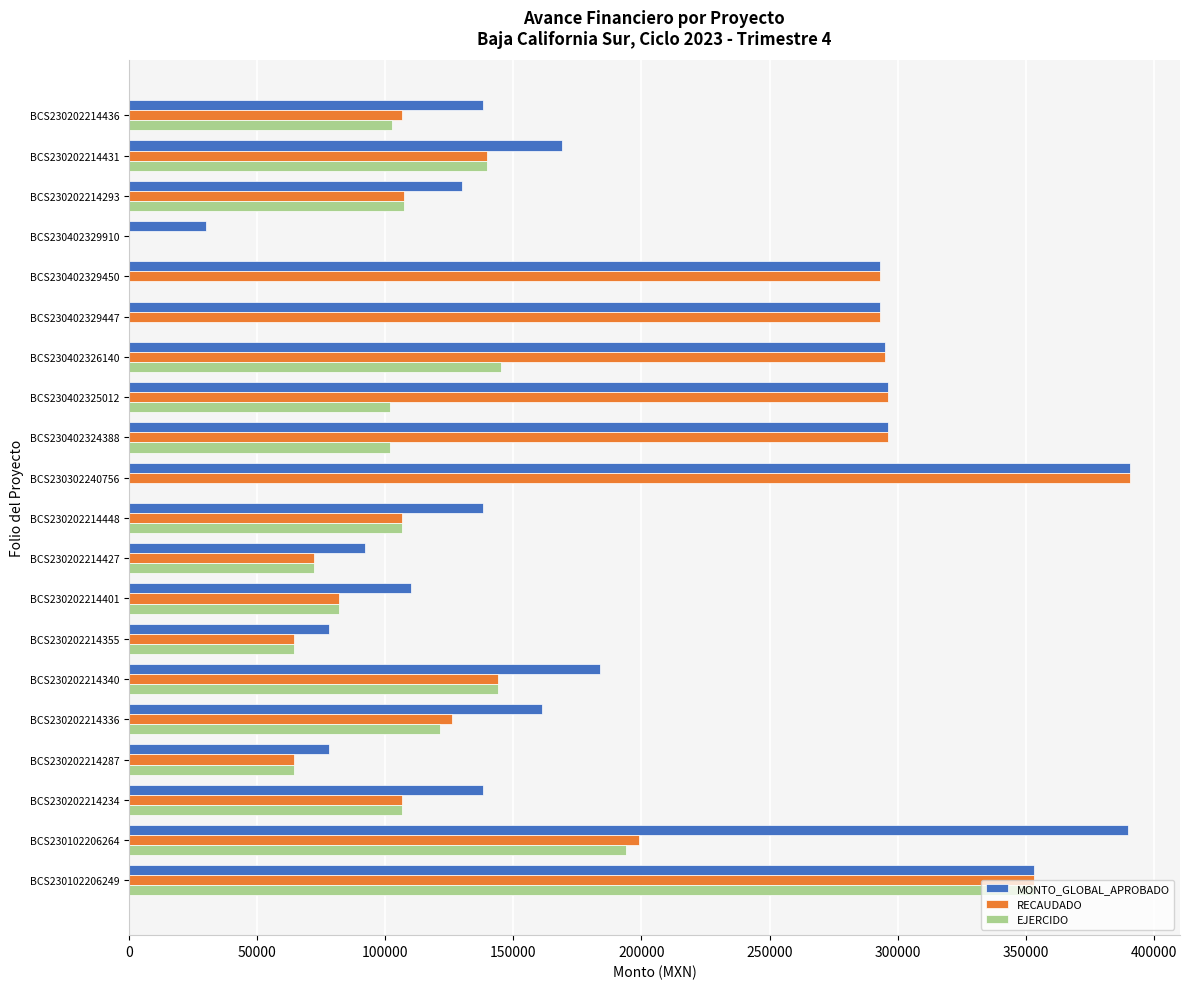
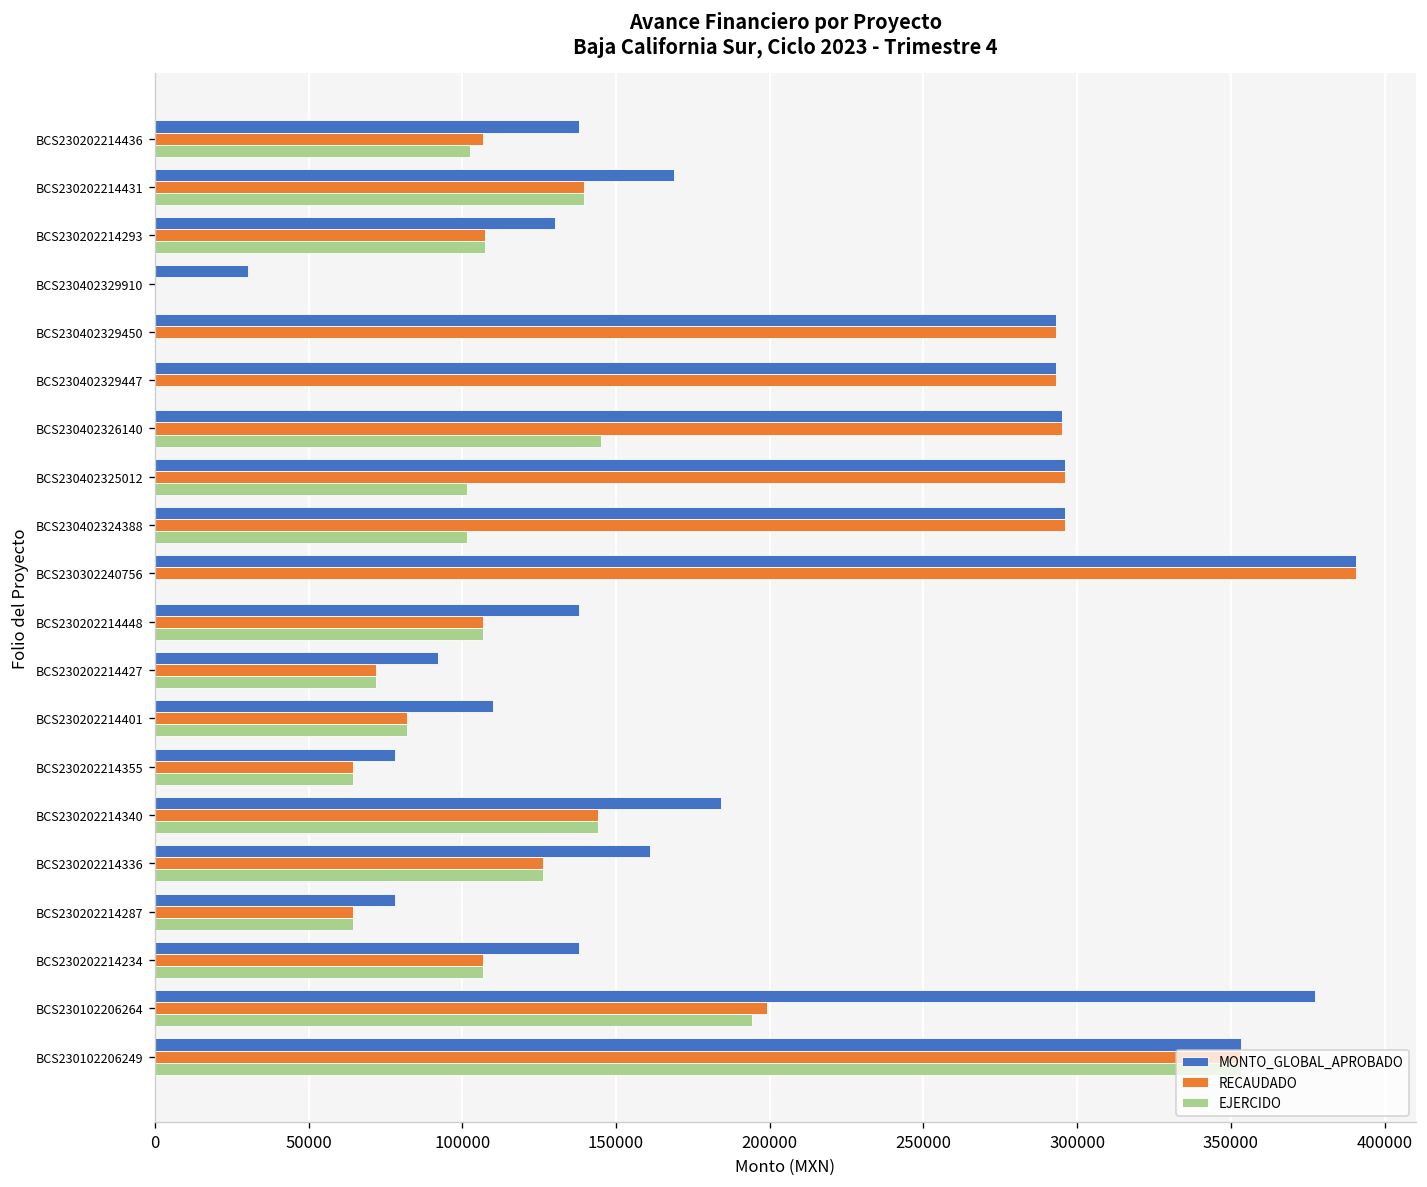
EJERCIDO, BCS230202214336: 122000 -> 126000
MONTO_GLOBAL_APROBADO, BCS230102206264: 390000 -> 377000
